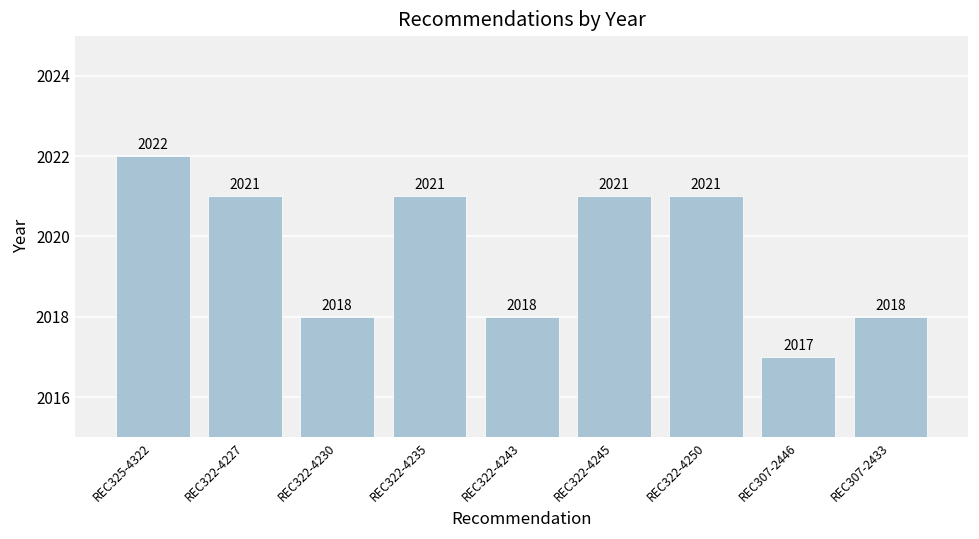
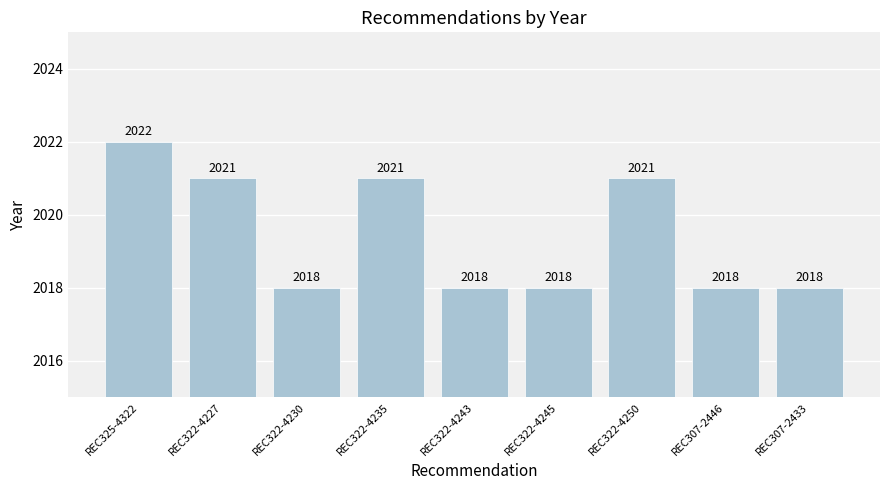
REC322-4245: 2021 -> 2018
REC307-2446: 2017 -> 2018
